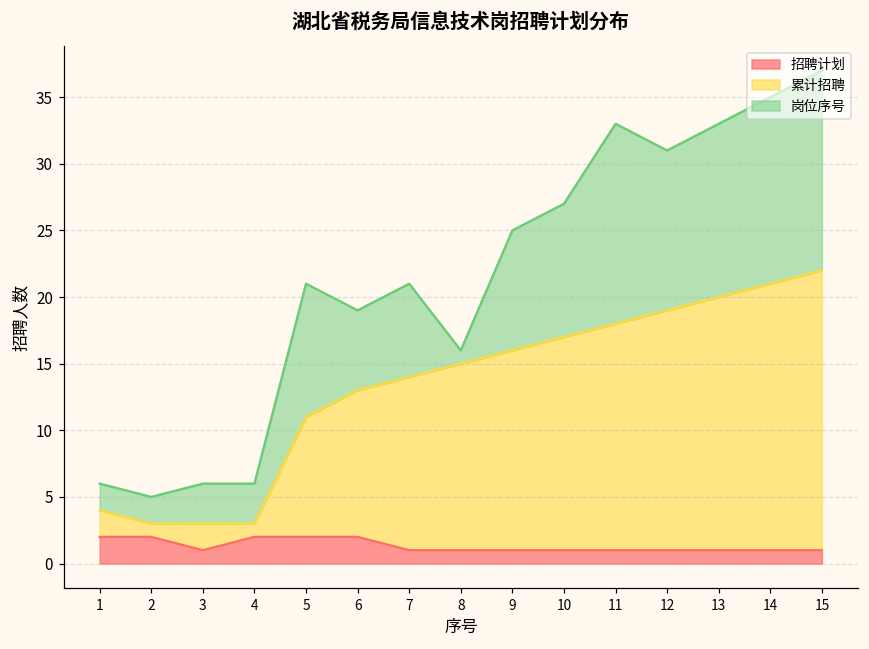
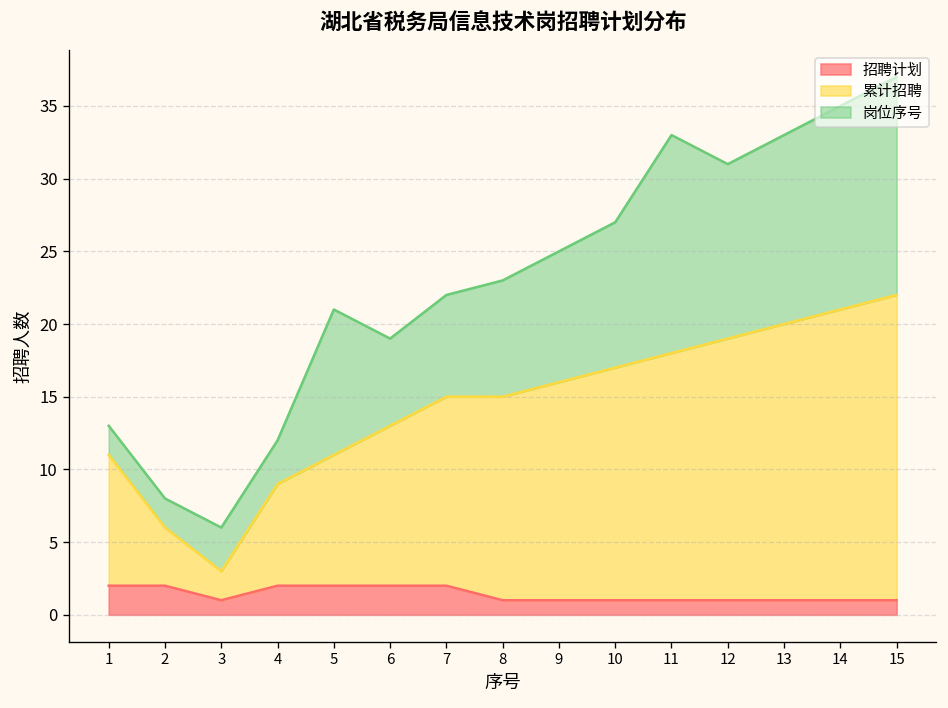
累计招聘, 1: 2 -> 9
累计招聘, 2: 1 -> 4
累计招聘, 4: 1 -> 7
招聘计划, 7: 1 -> 2
岗位序号, 8: 1 -> 8
